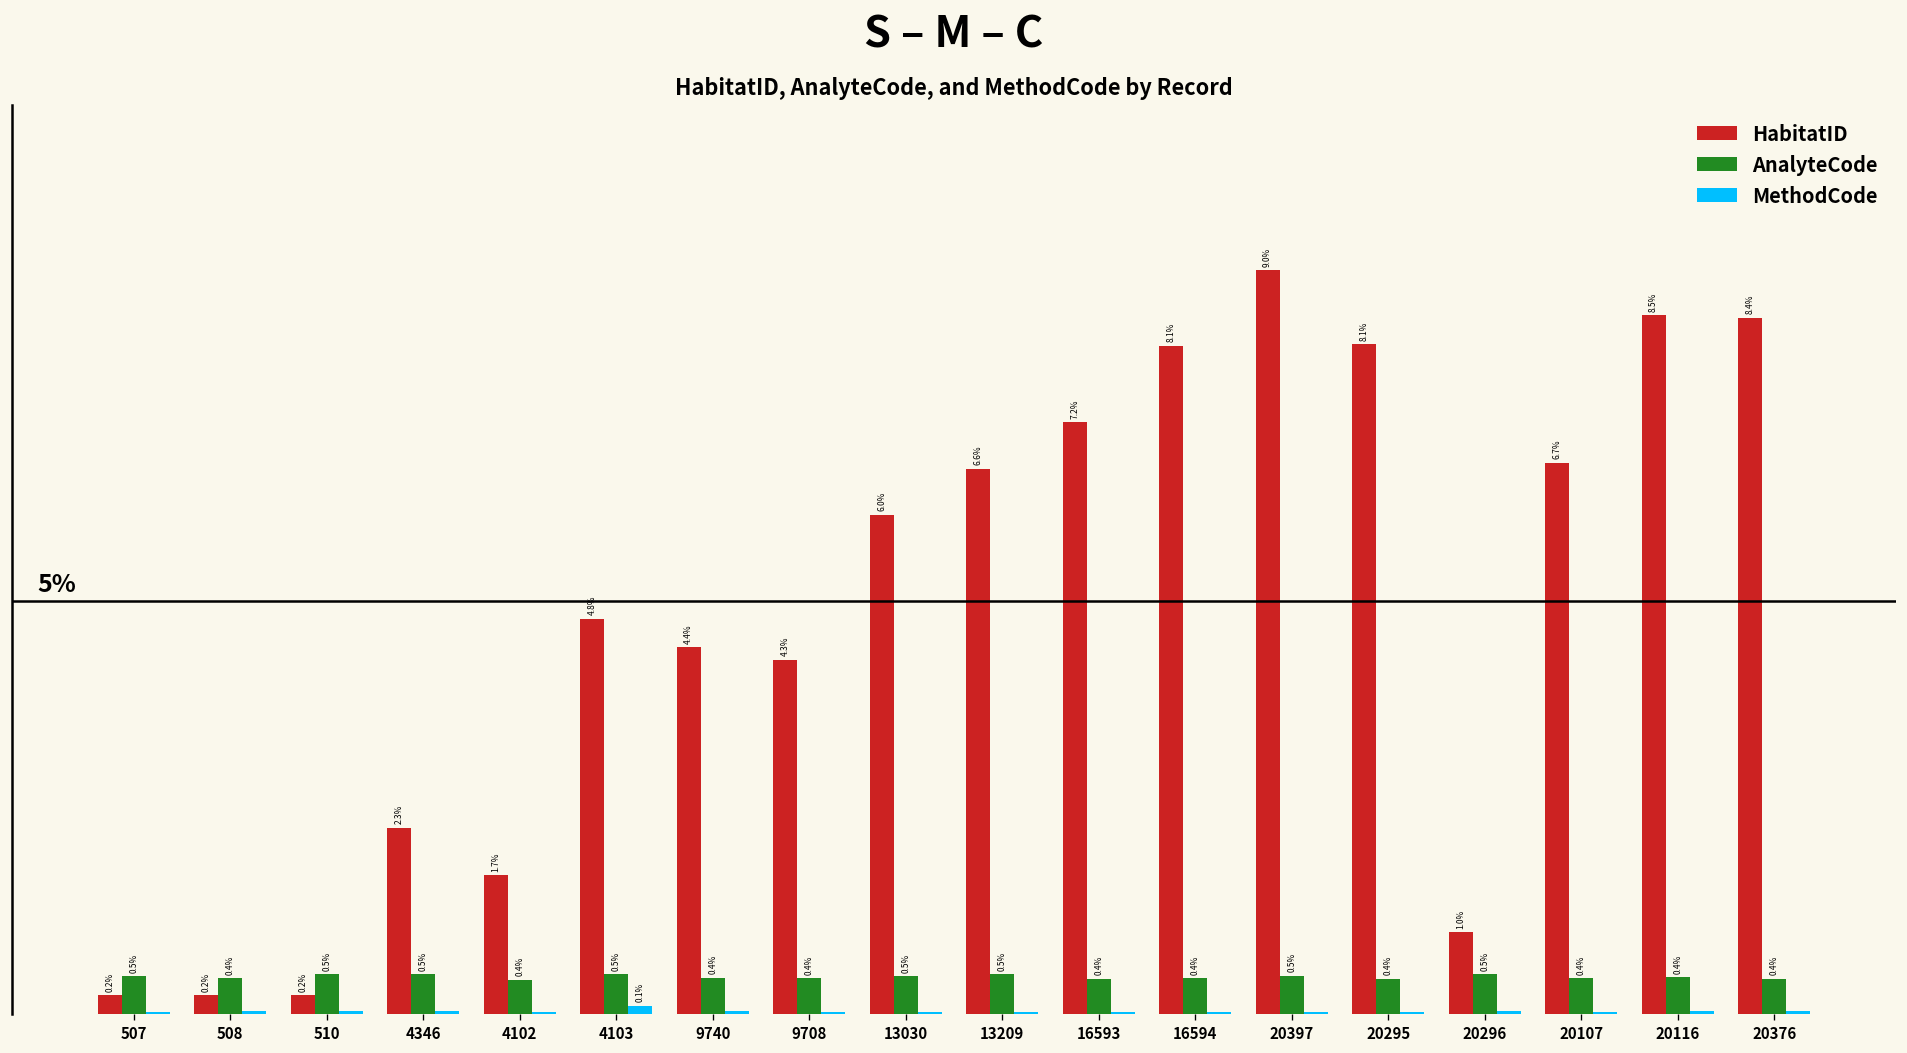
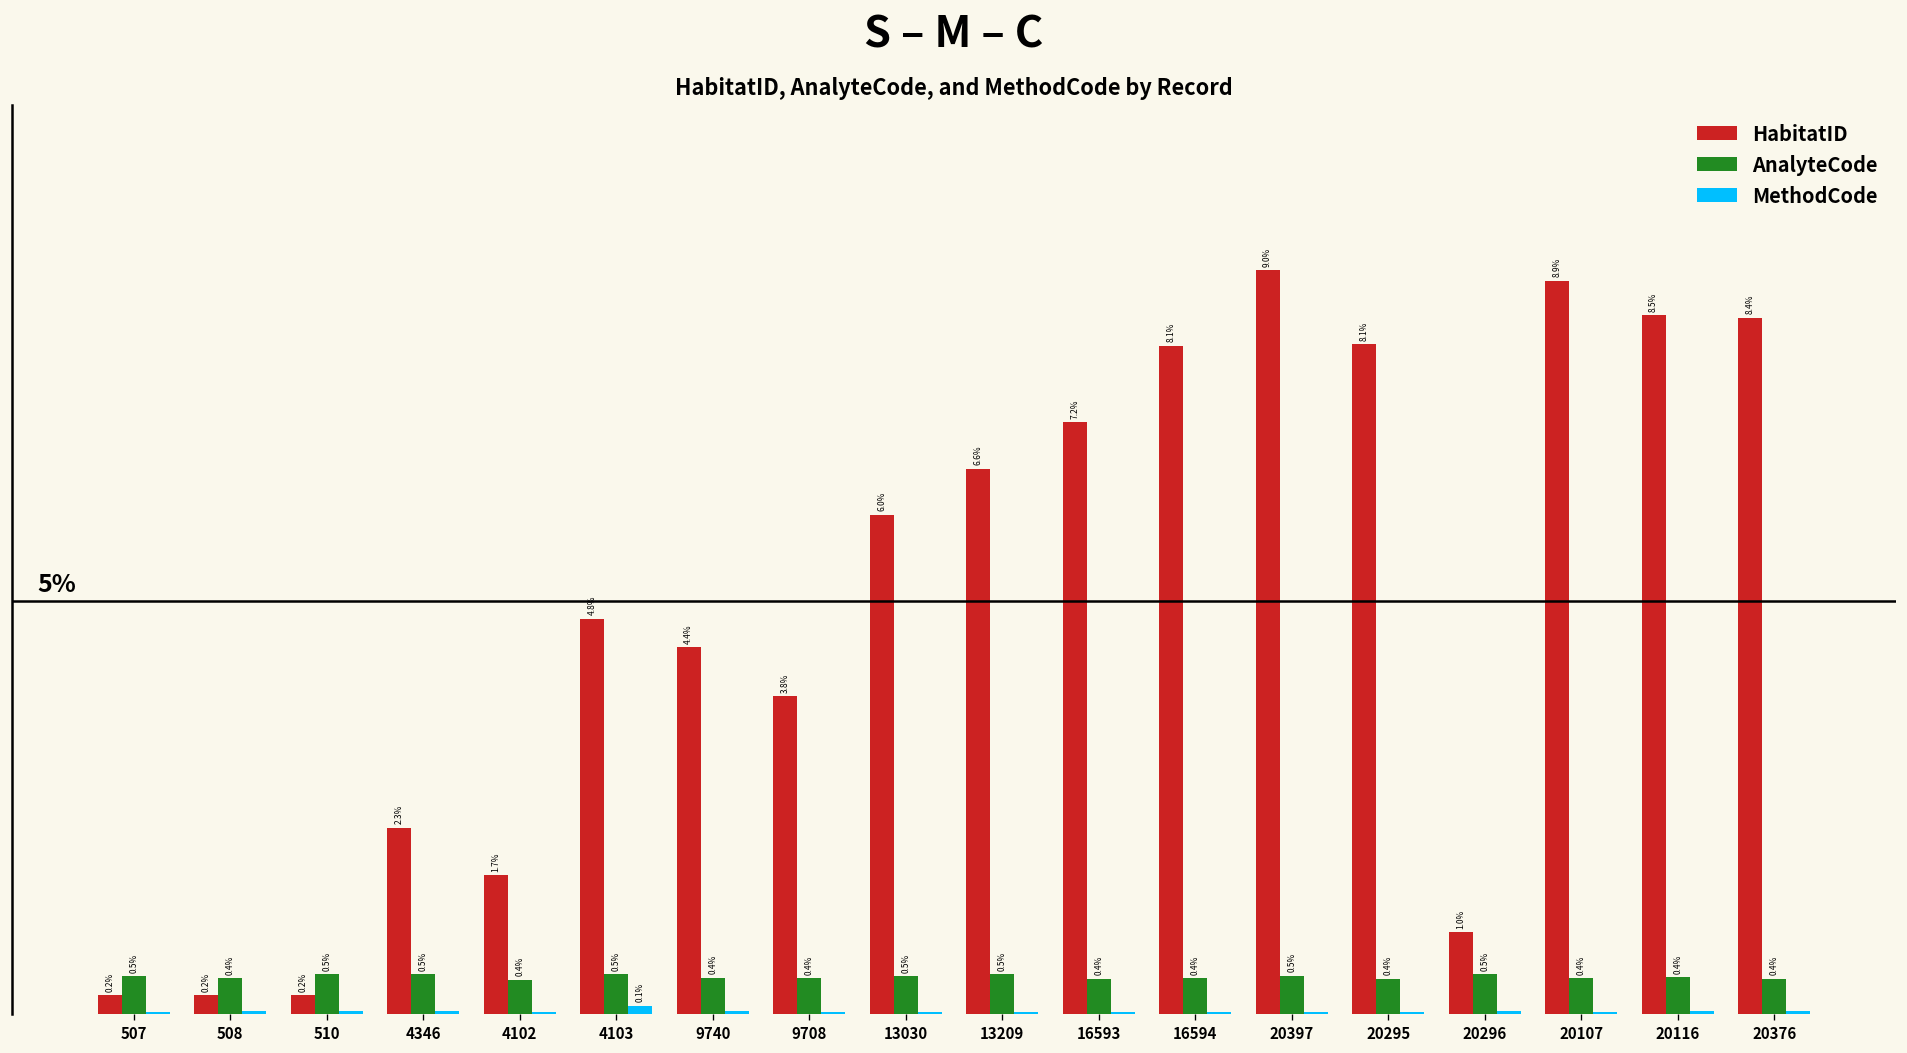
HabitatID, 9708: 4.3% -> 3.8%
HabitatID, 20107: 6.7% -> 8.9%
